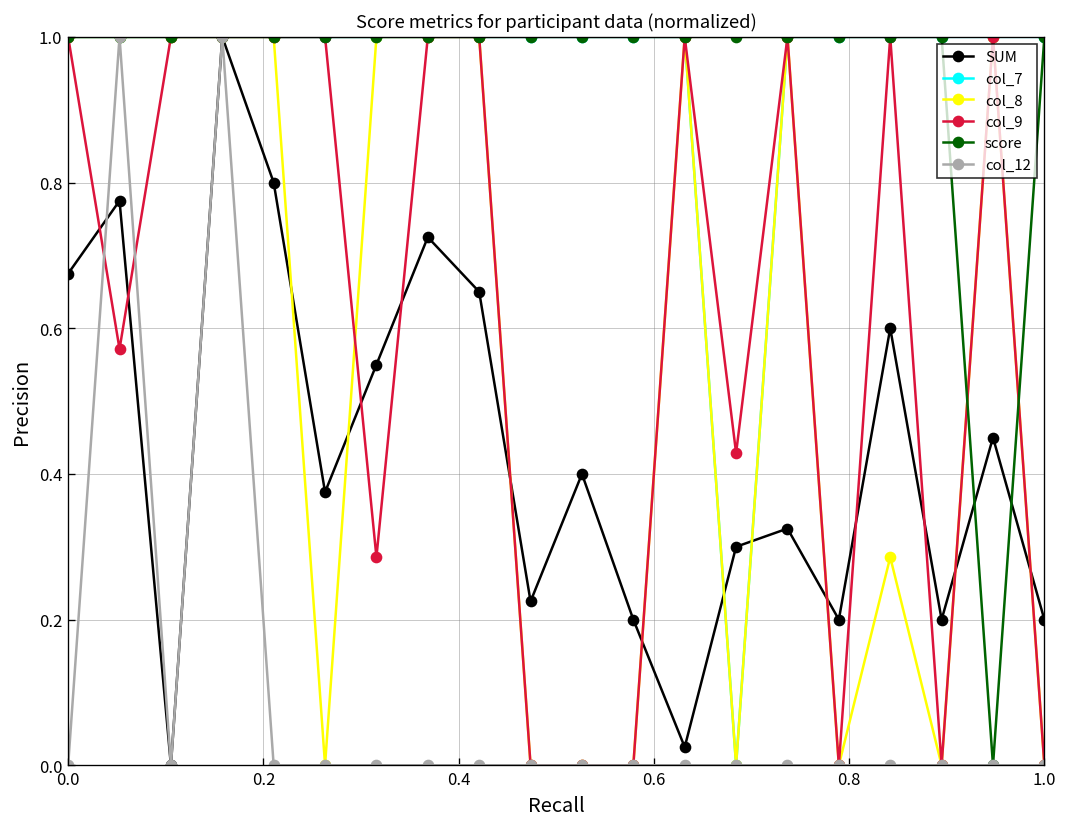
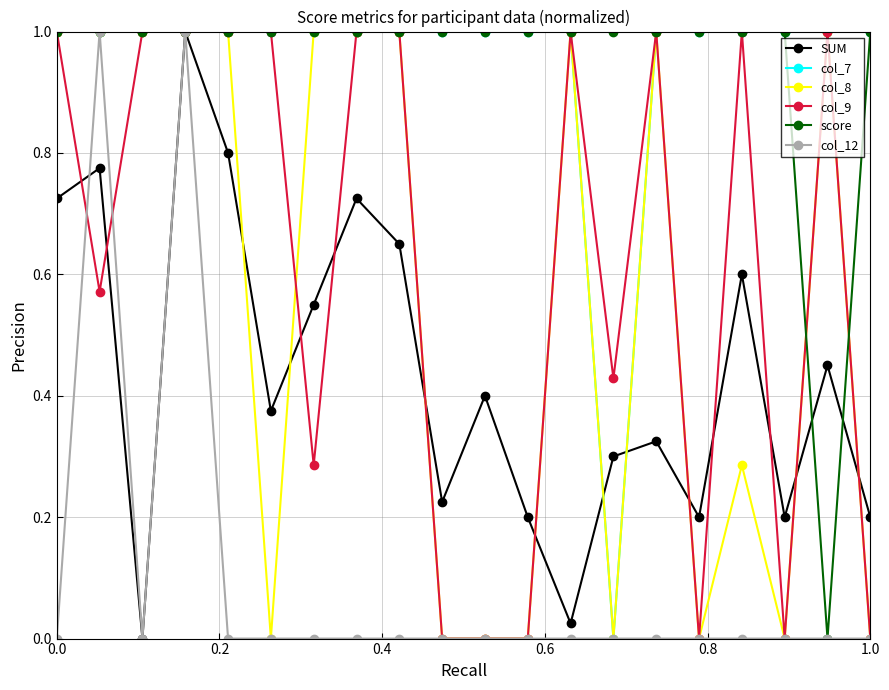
SUM, 0.0: 0.68 -> 0.73
